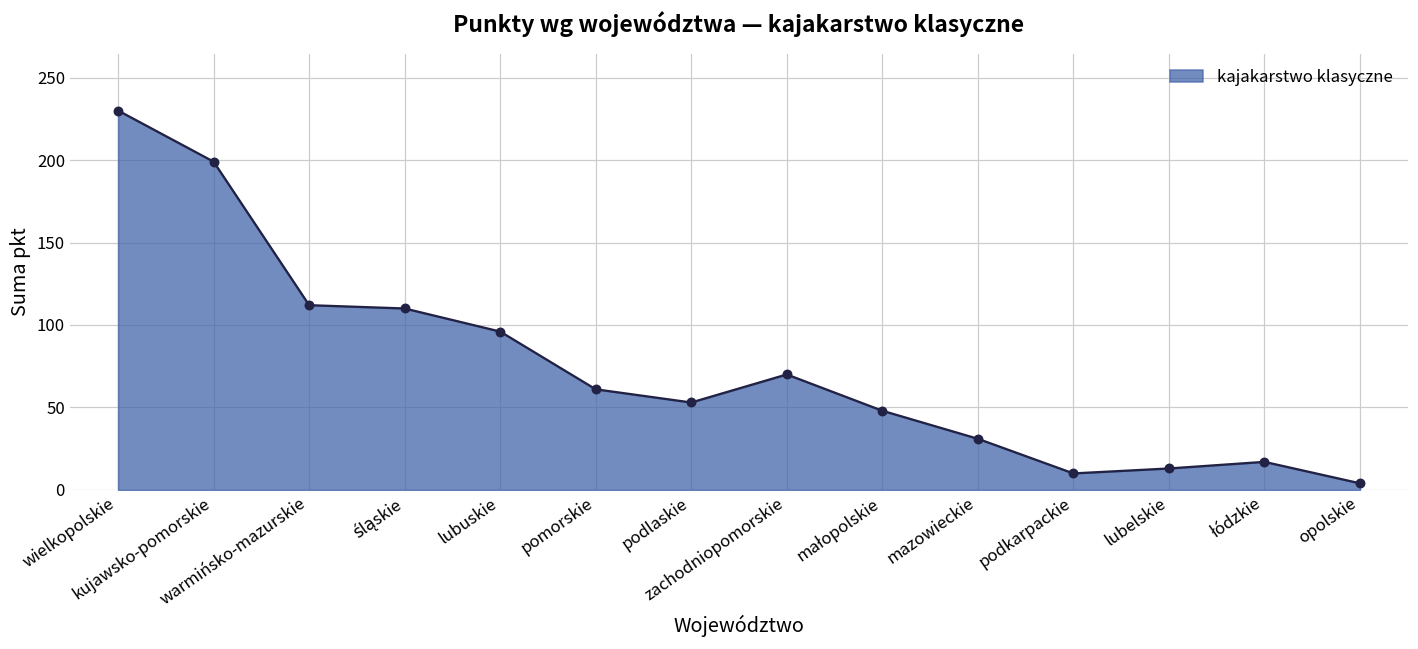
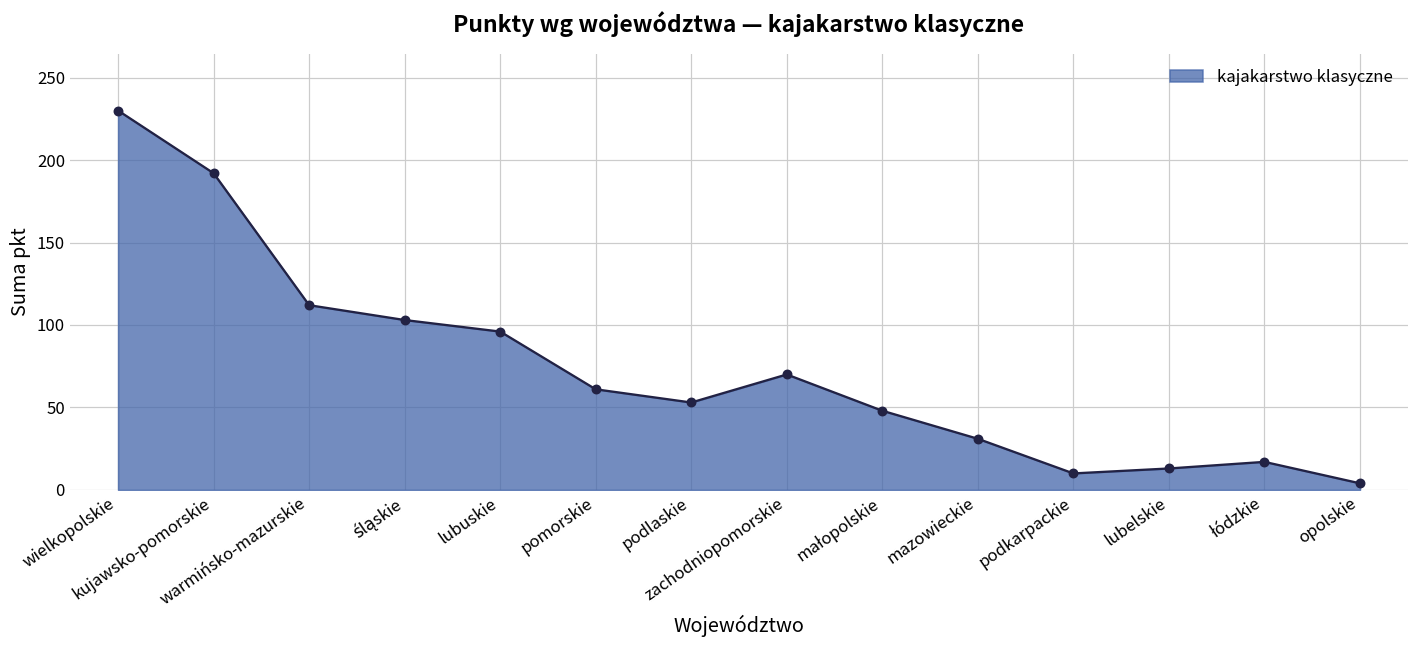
kujawsko-pomorskie: 199 -> 192
śląskie: 110 -> 103
